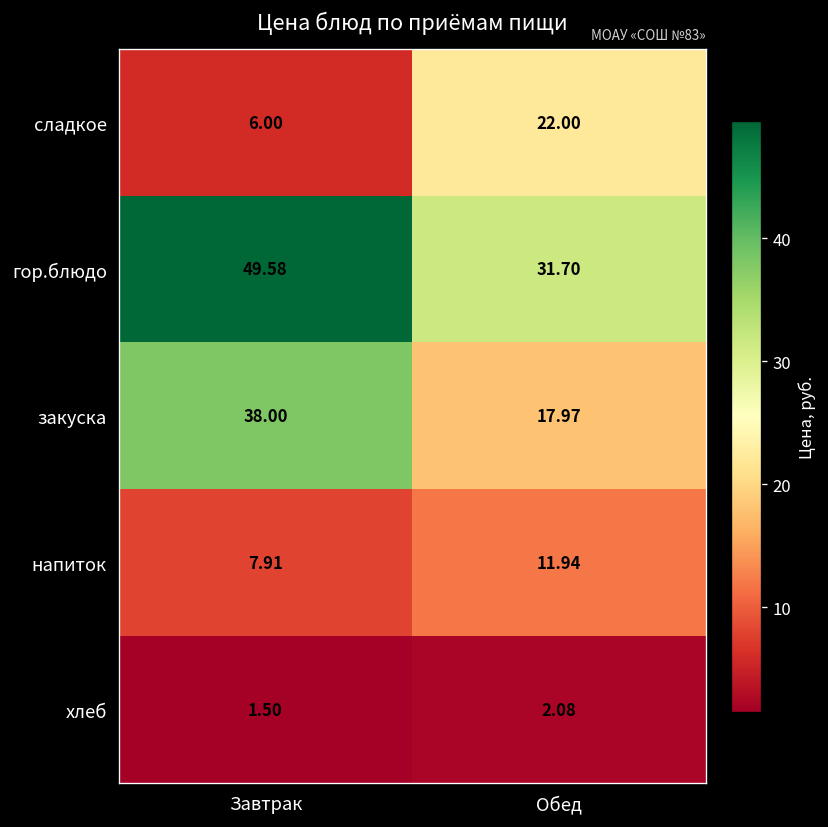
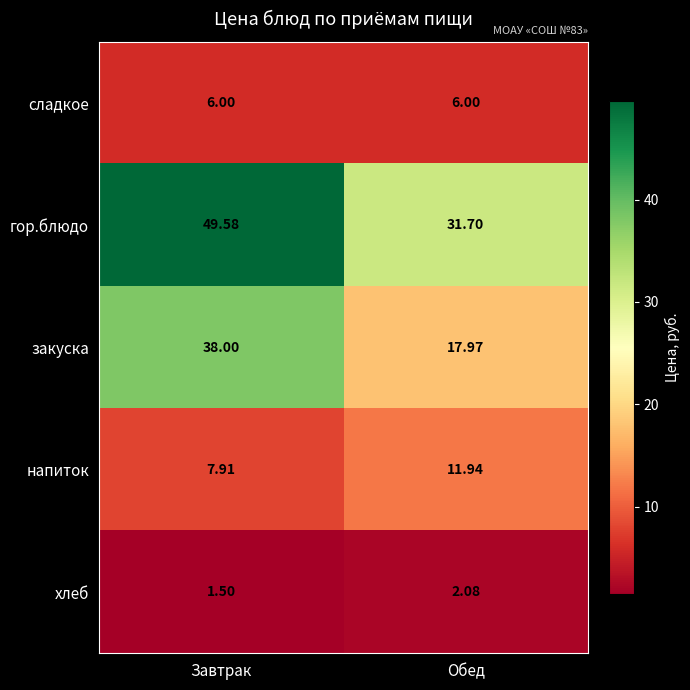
сладкое, Обед: 22.00 -> 6.00
